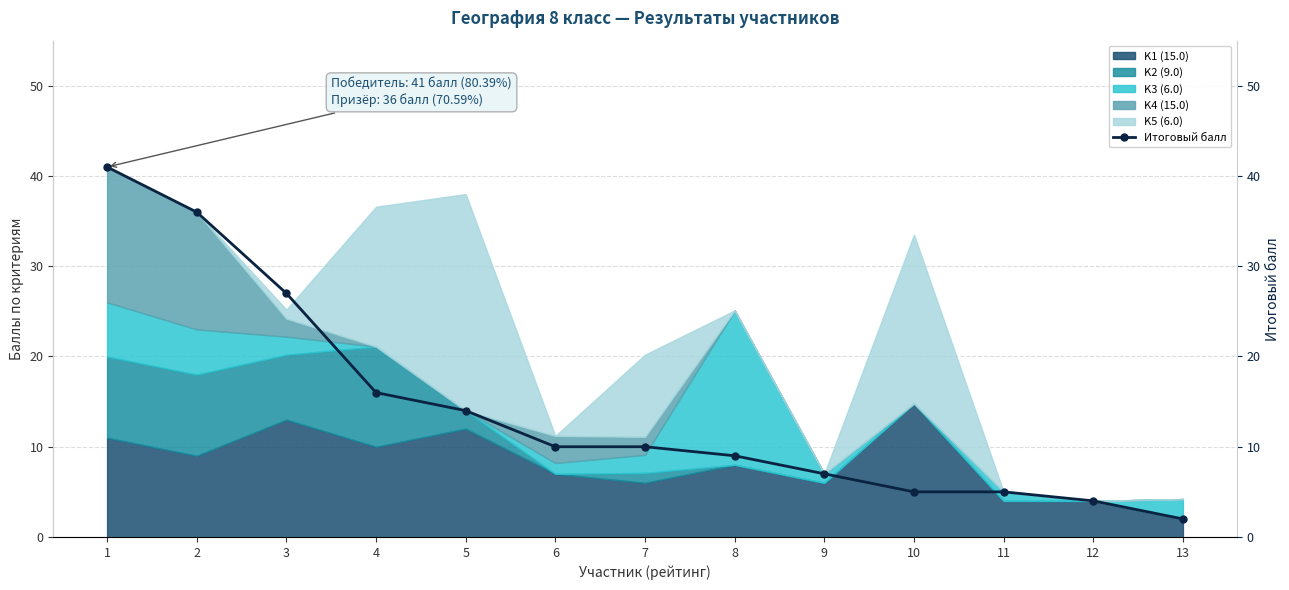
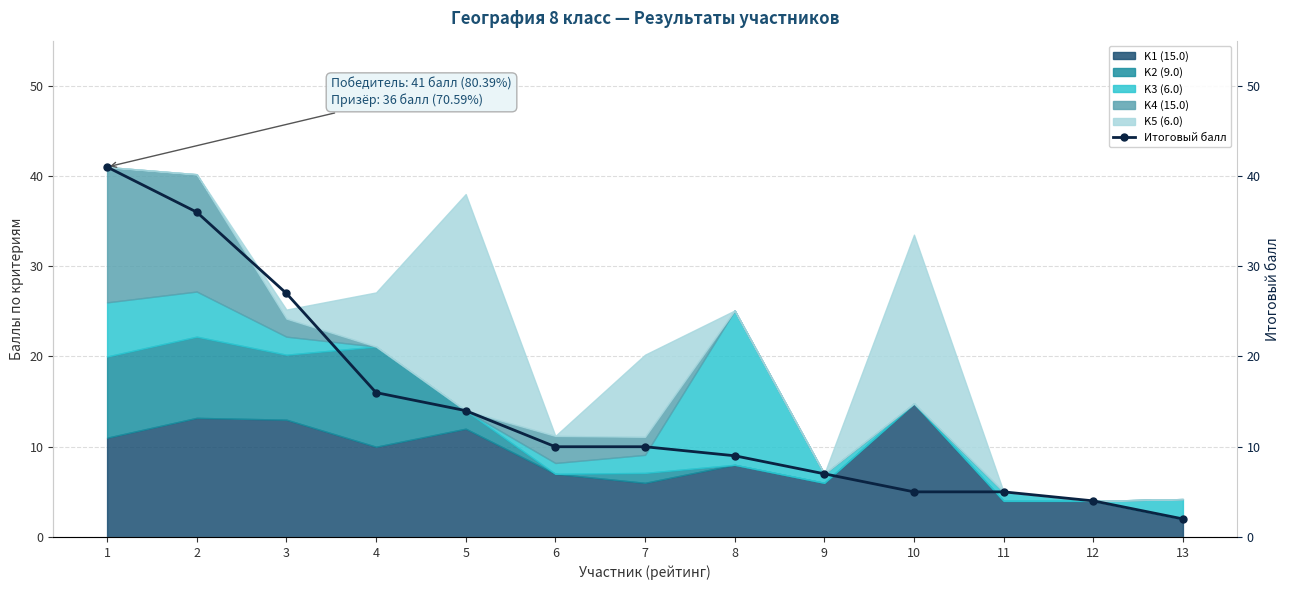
K1 (15.0), 2: 9 -> 13
K5 (6.0), 4: 16 -> 6
